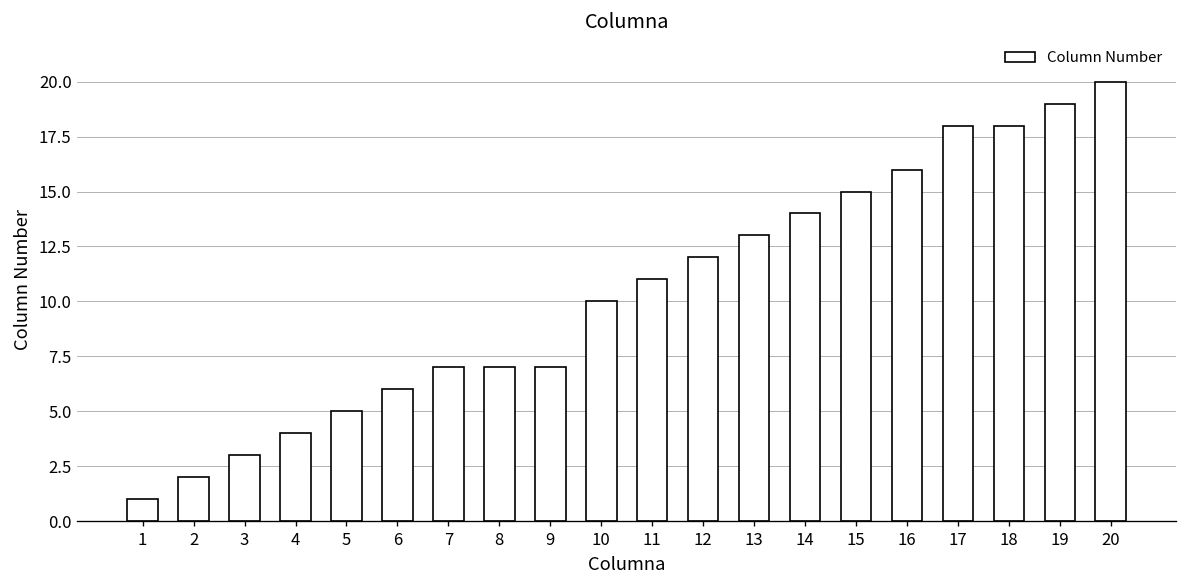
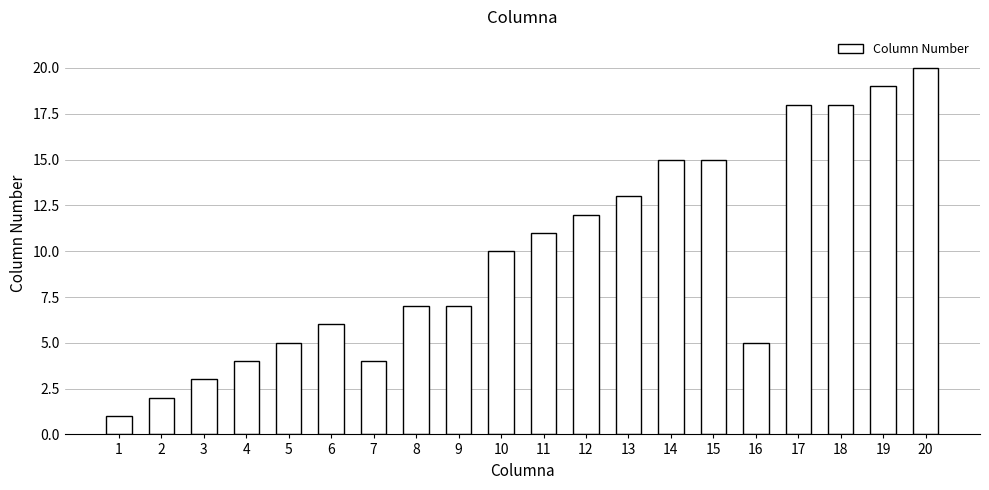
7: 7 -> 4
14: 14 -> 15
16: 16 -> 5
